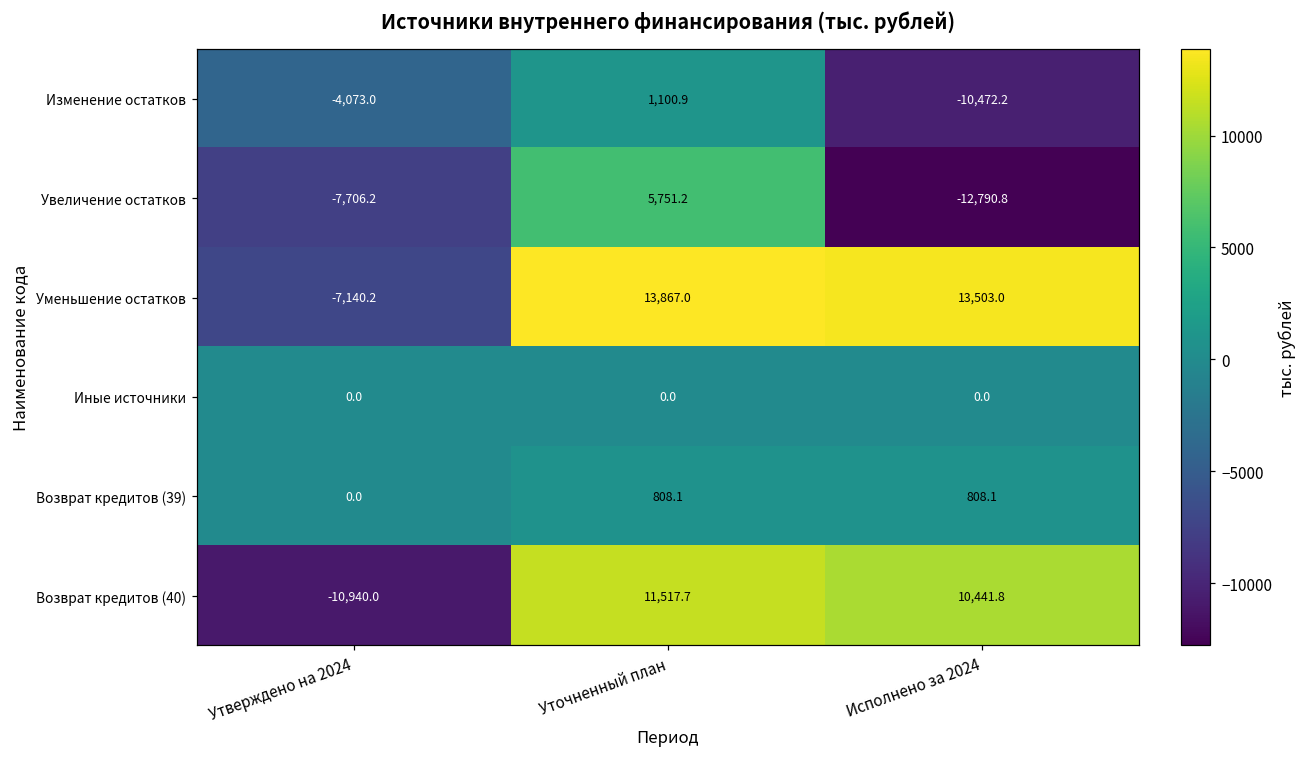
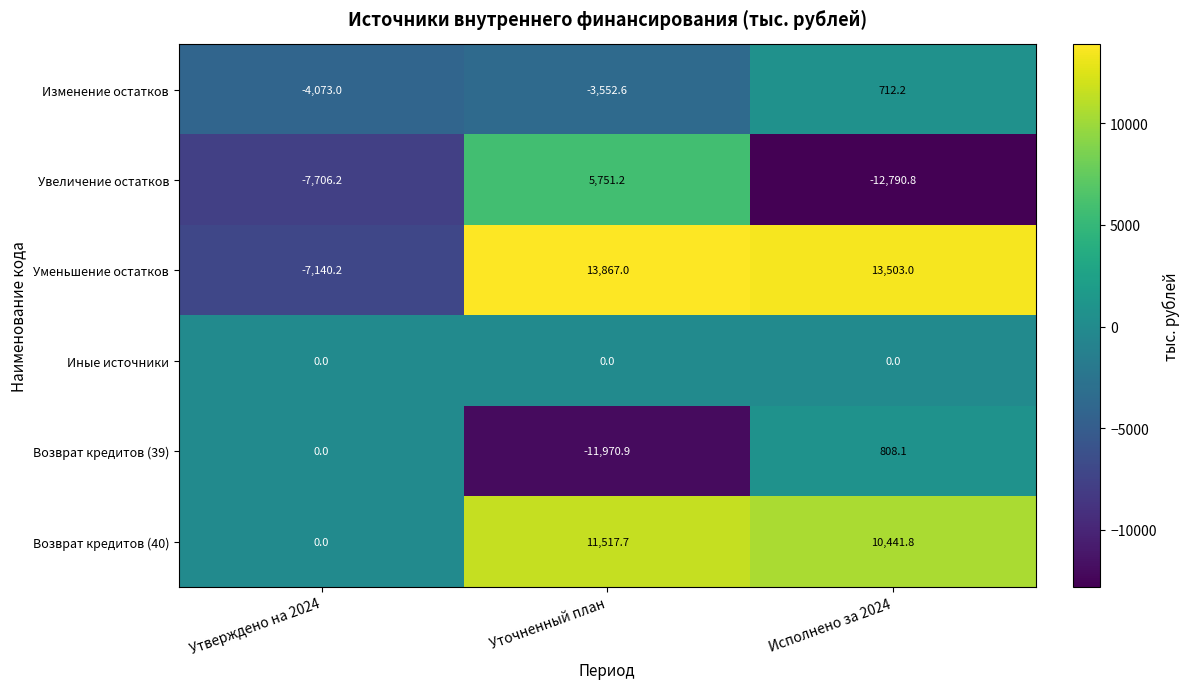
Изменение остатков, Уточненный план: 1,100.9 -> -3,552.6
Изменение остатков, Исполнено за 2024: -10,472.2 -> 712.2
Возврат кредитов (39), Уточненный план: 808.1 -> -11,970.9
Возврат кредитов (40), Утверждено на 2024: -10,940.0 -> 0.0
